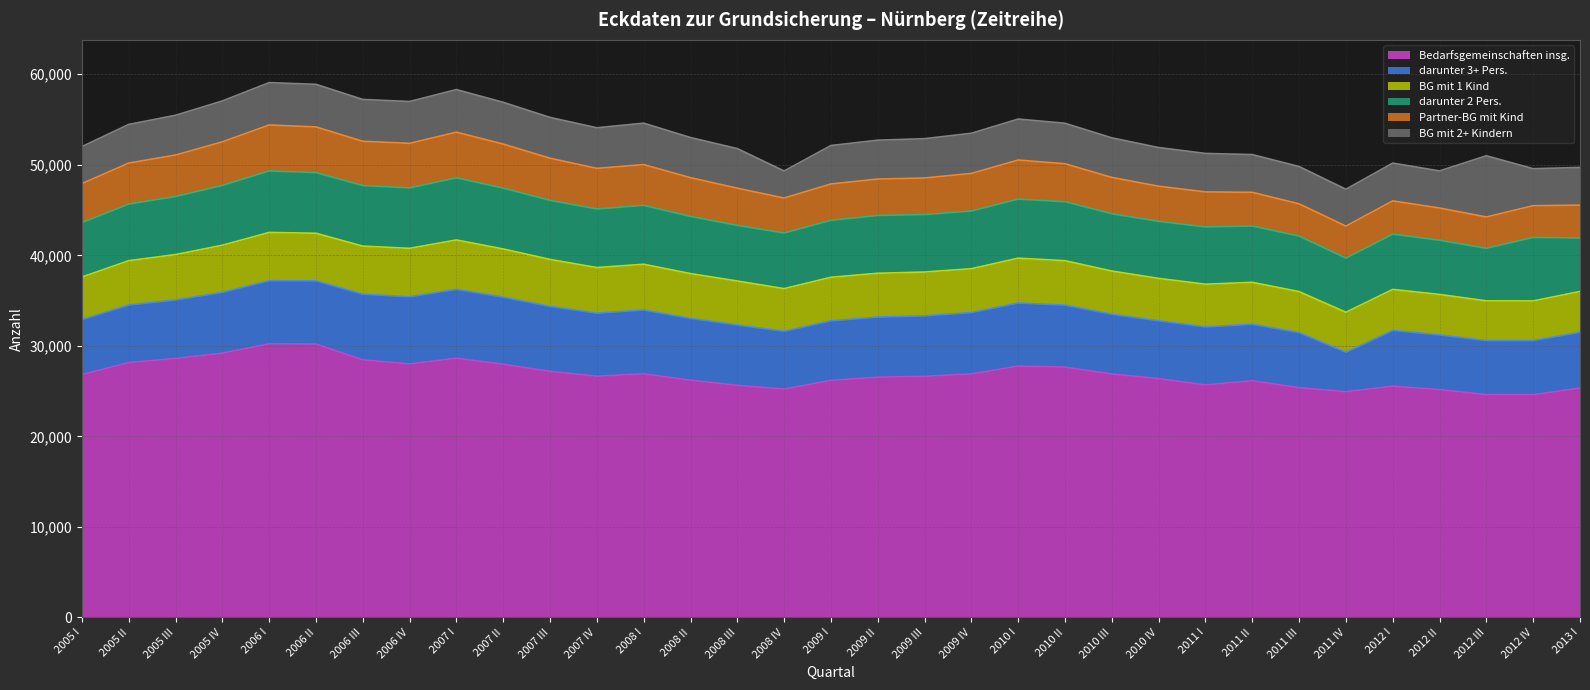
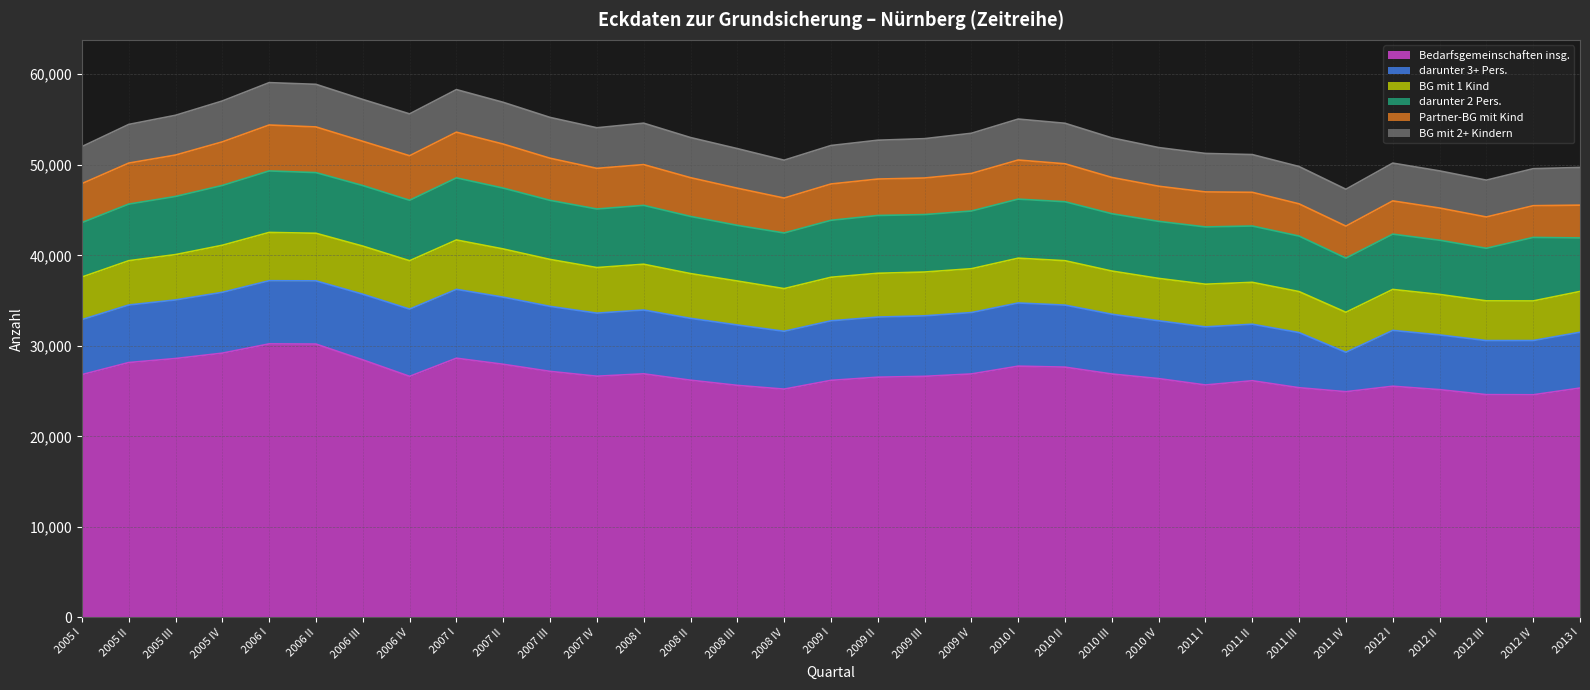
Bedarfsgemeinschaften insg., 2006 IV: 28,000 -> 27,000
BG mit 2+ Kindern, 2008 IV: 3,000 -> 4,000
BG mit 2+ Kindern, 2012 III: 7,000 -> 4,000
